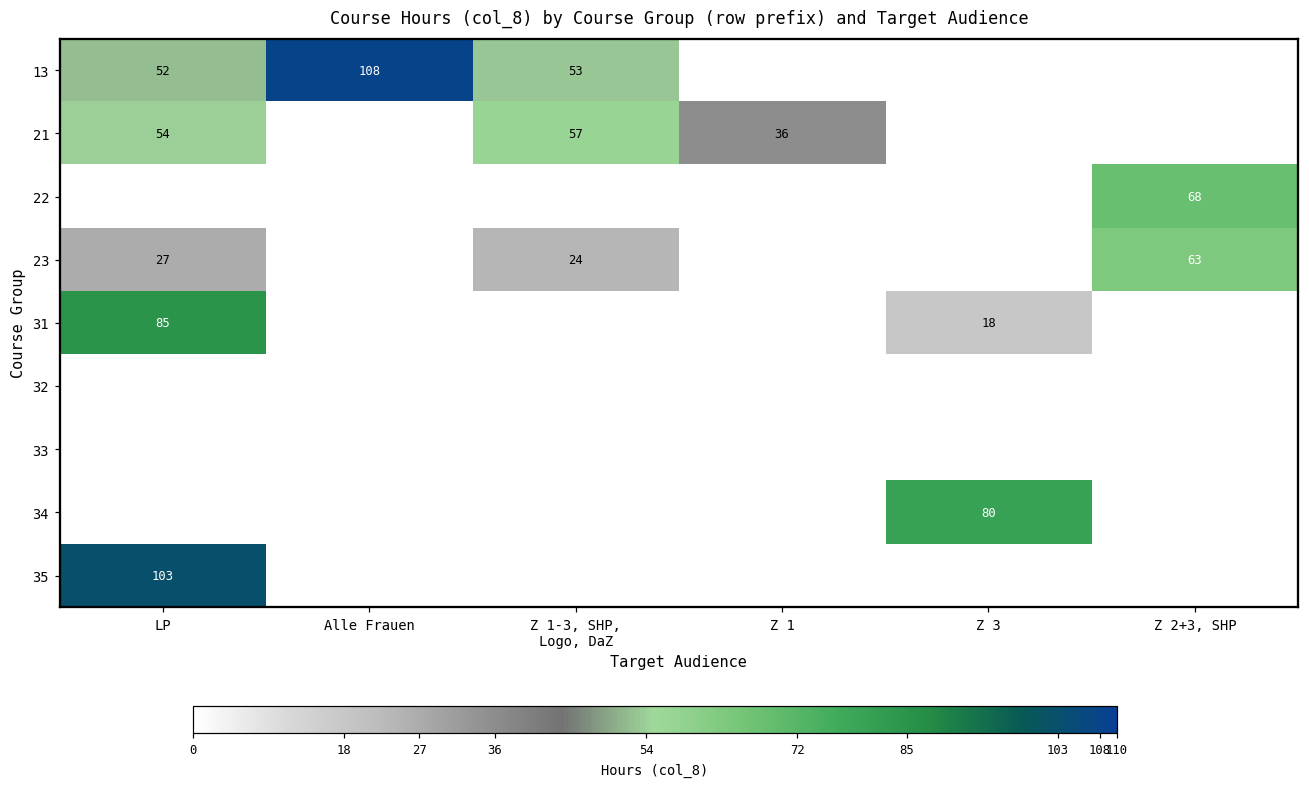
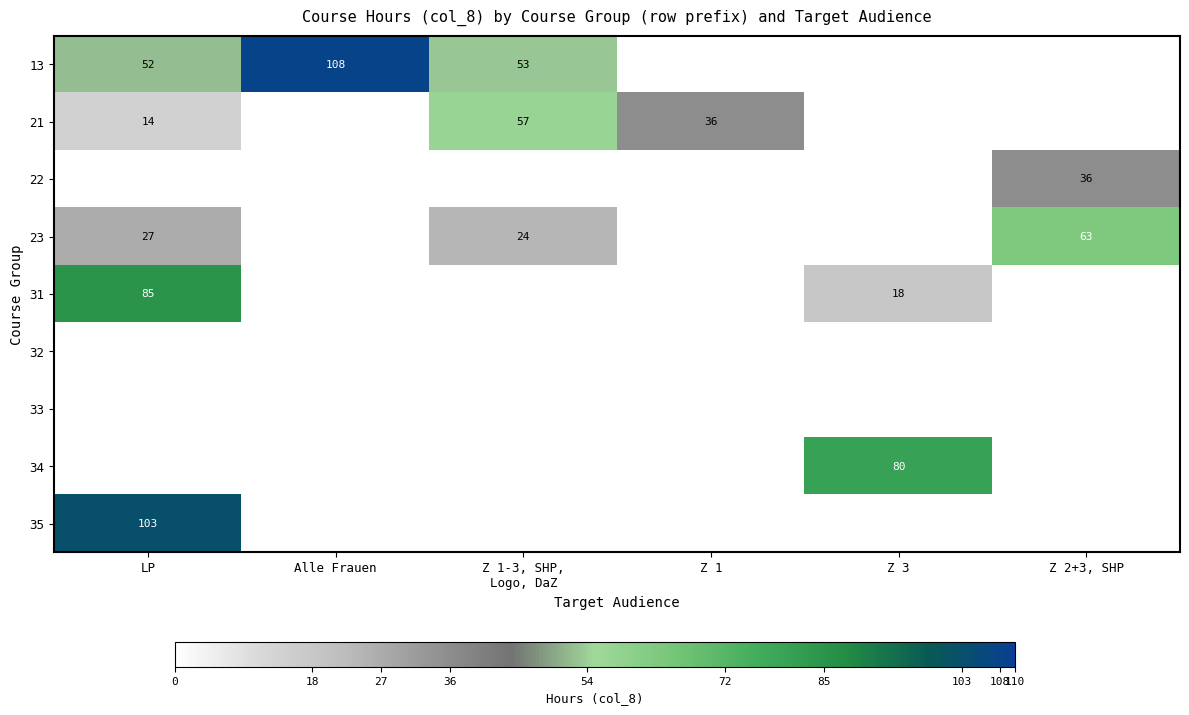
21, LP: 54 -> 14
22, Z 2+3, SHP: 68 -> 36
